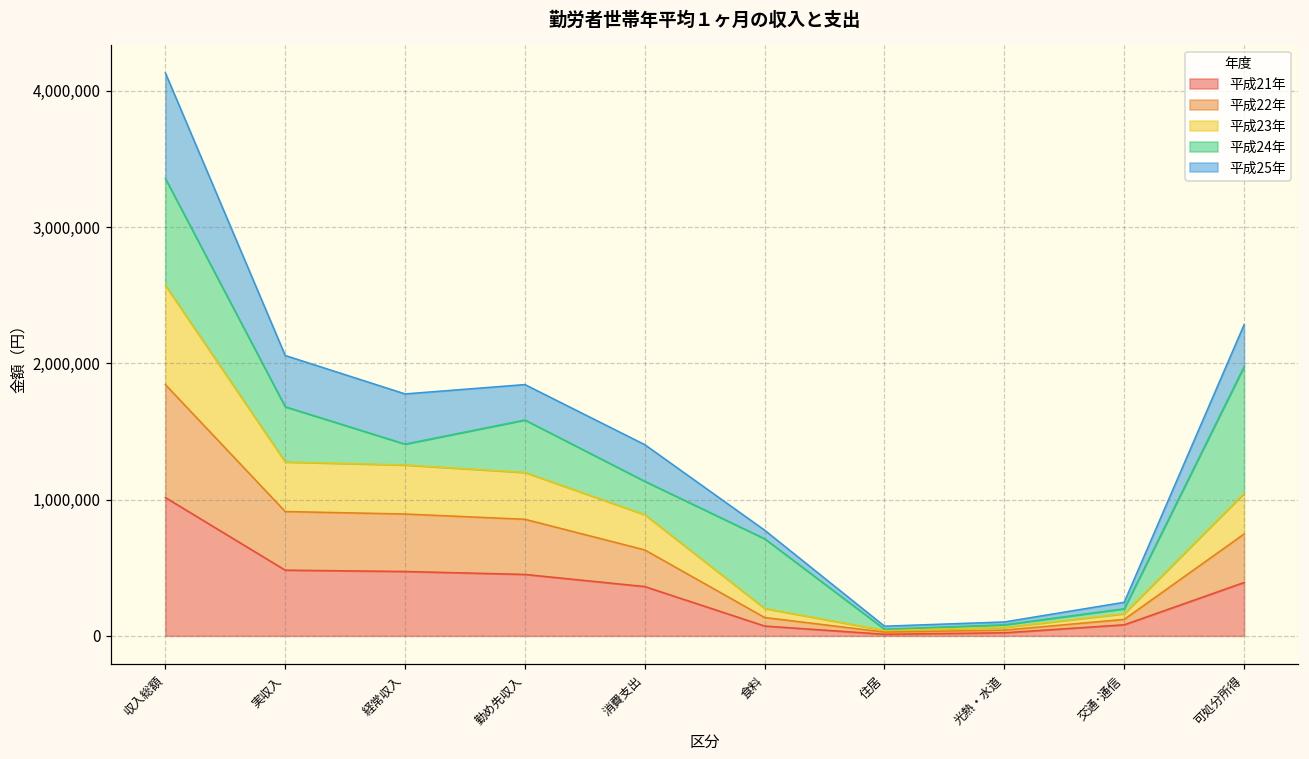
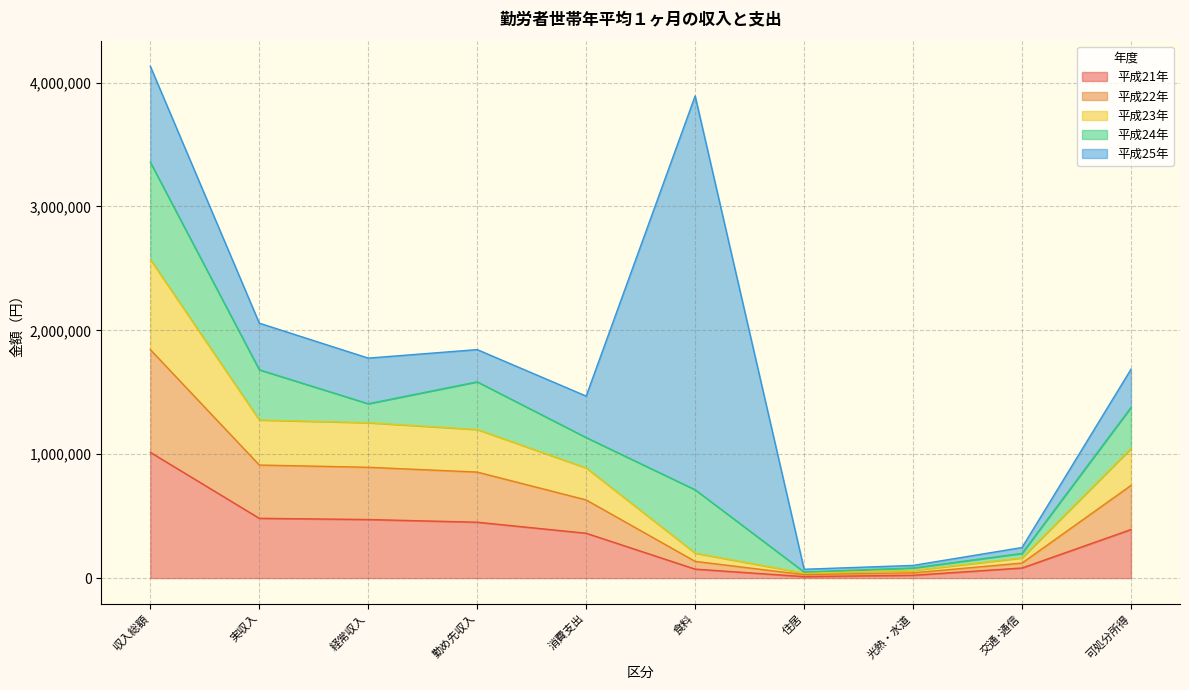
平成25年, 消費支出: 270,000 -> 330,000
平成25年, 食料: 60,000 -> 3,180,000
平成24年, 可処分所得: 930,000 -> 330,000
